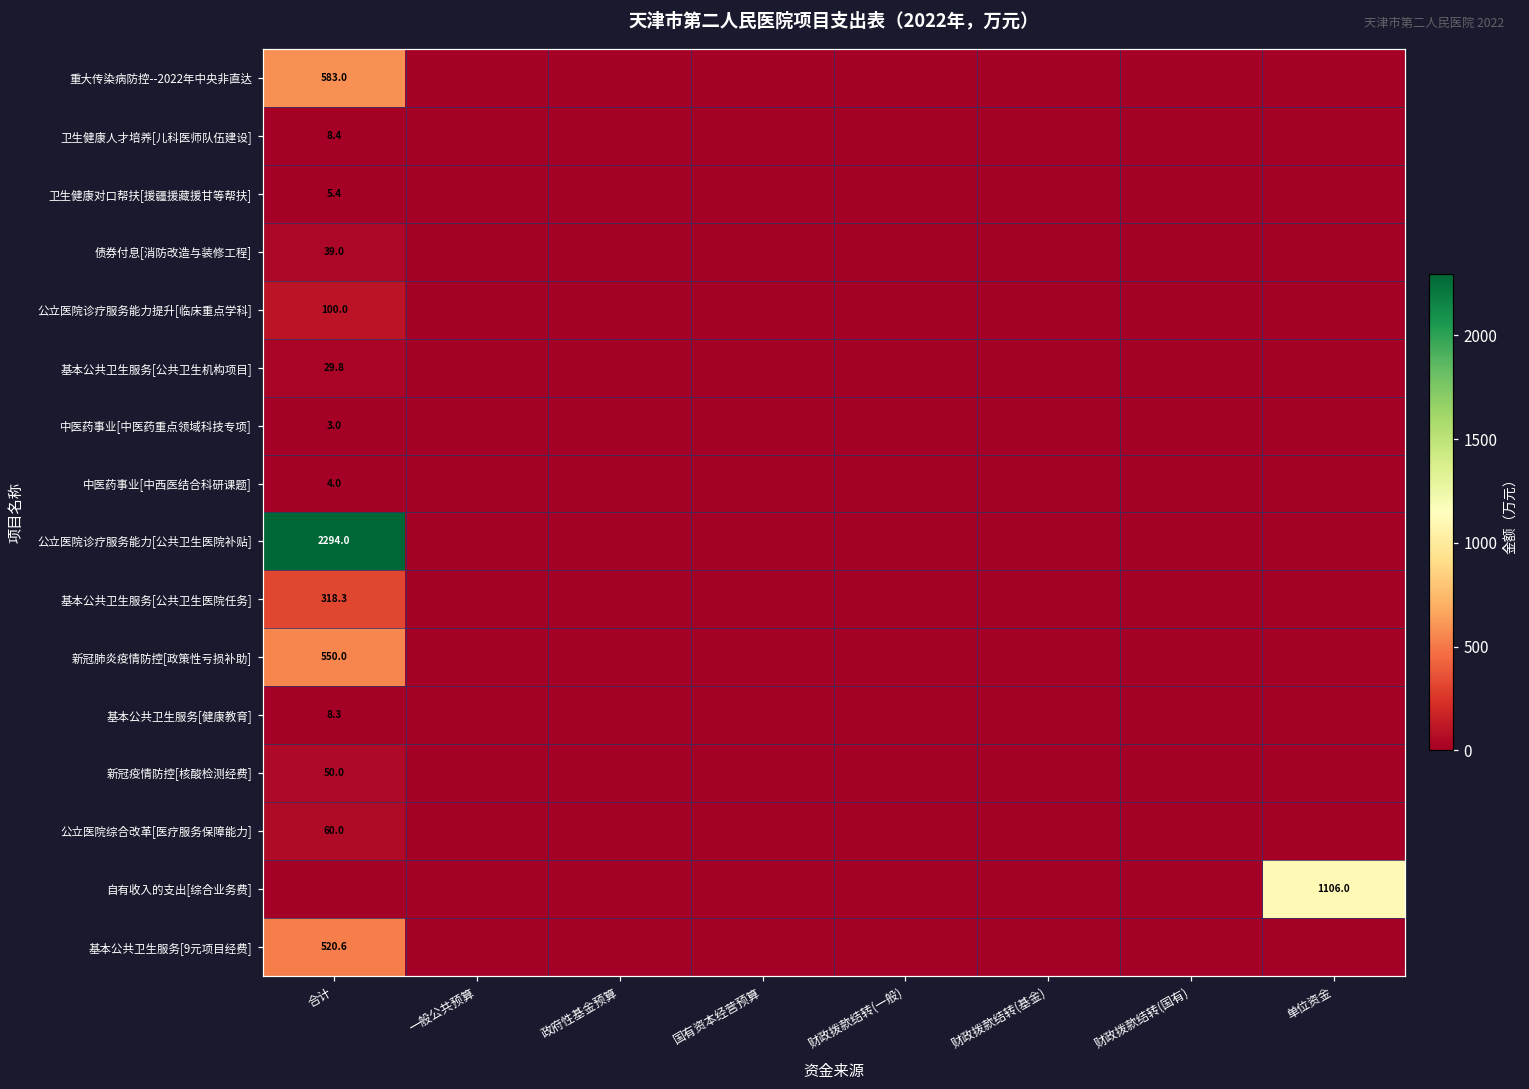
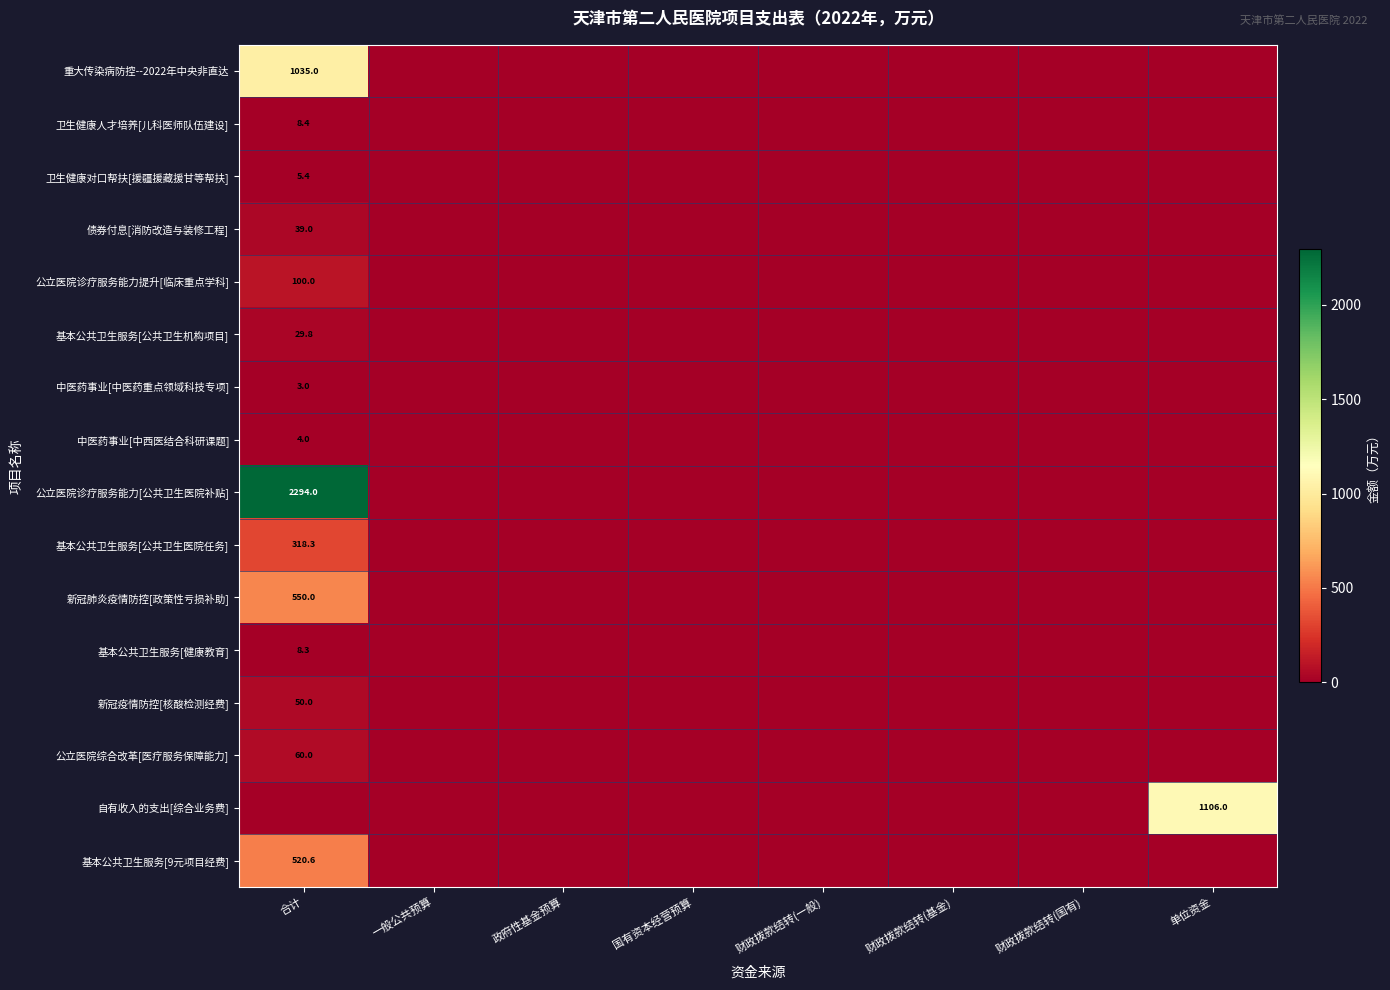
重大传染病防控--2022年中央非直达, 合计: 583.0 -> 1035.0
